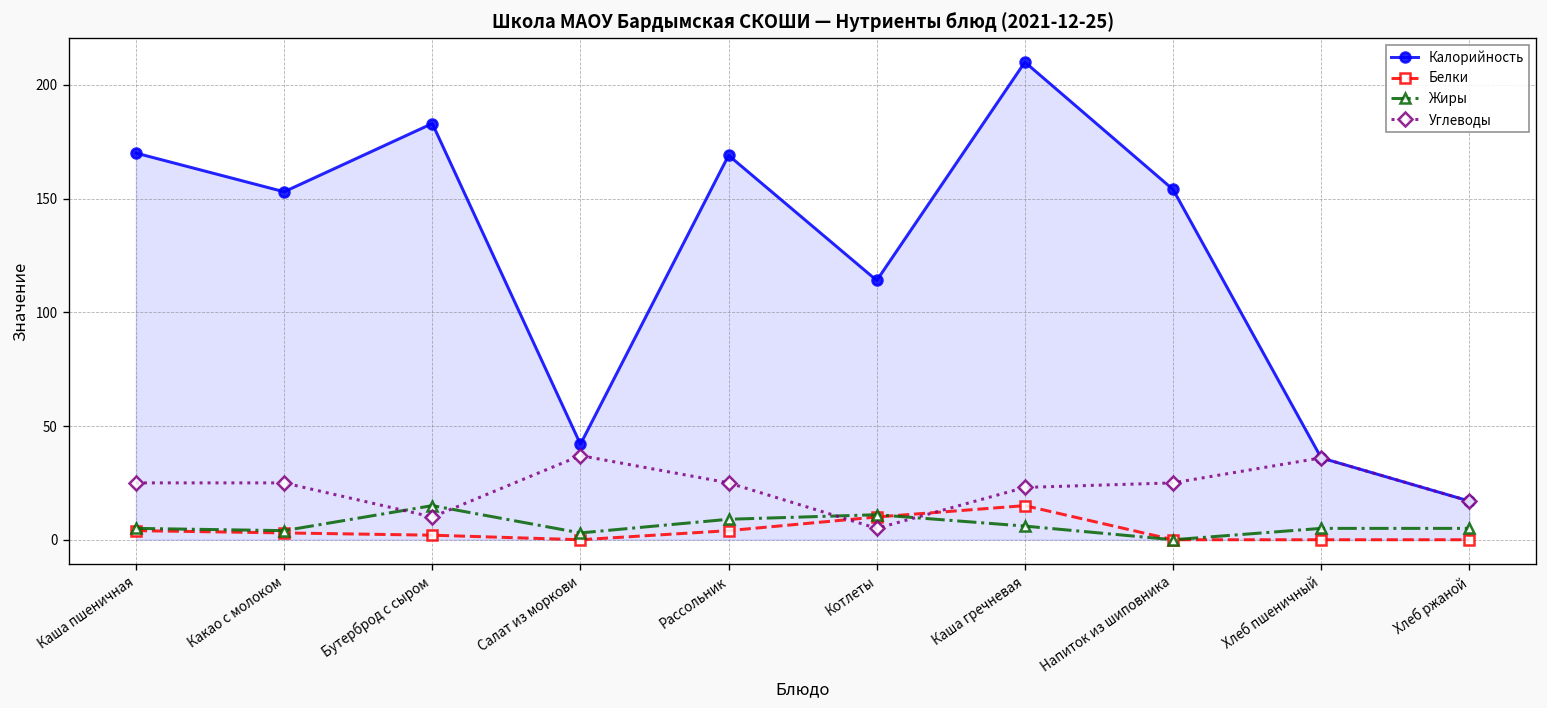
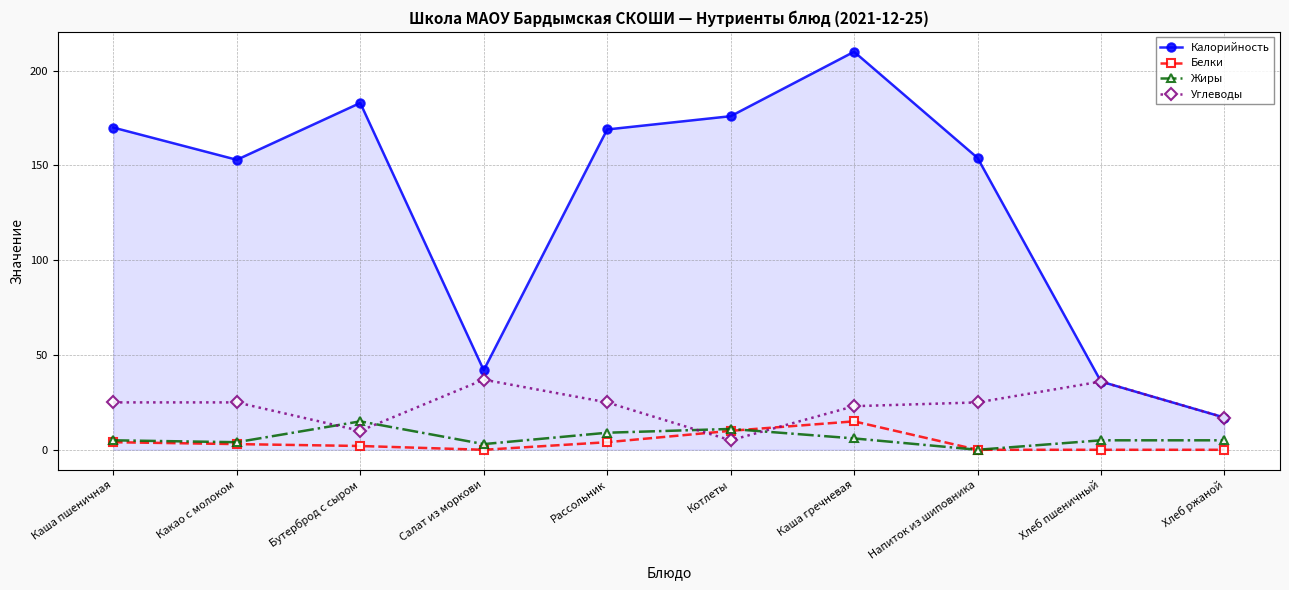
Калорийность, Котлеты: 114 -> 176
